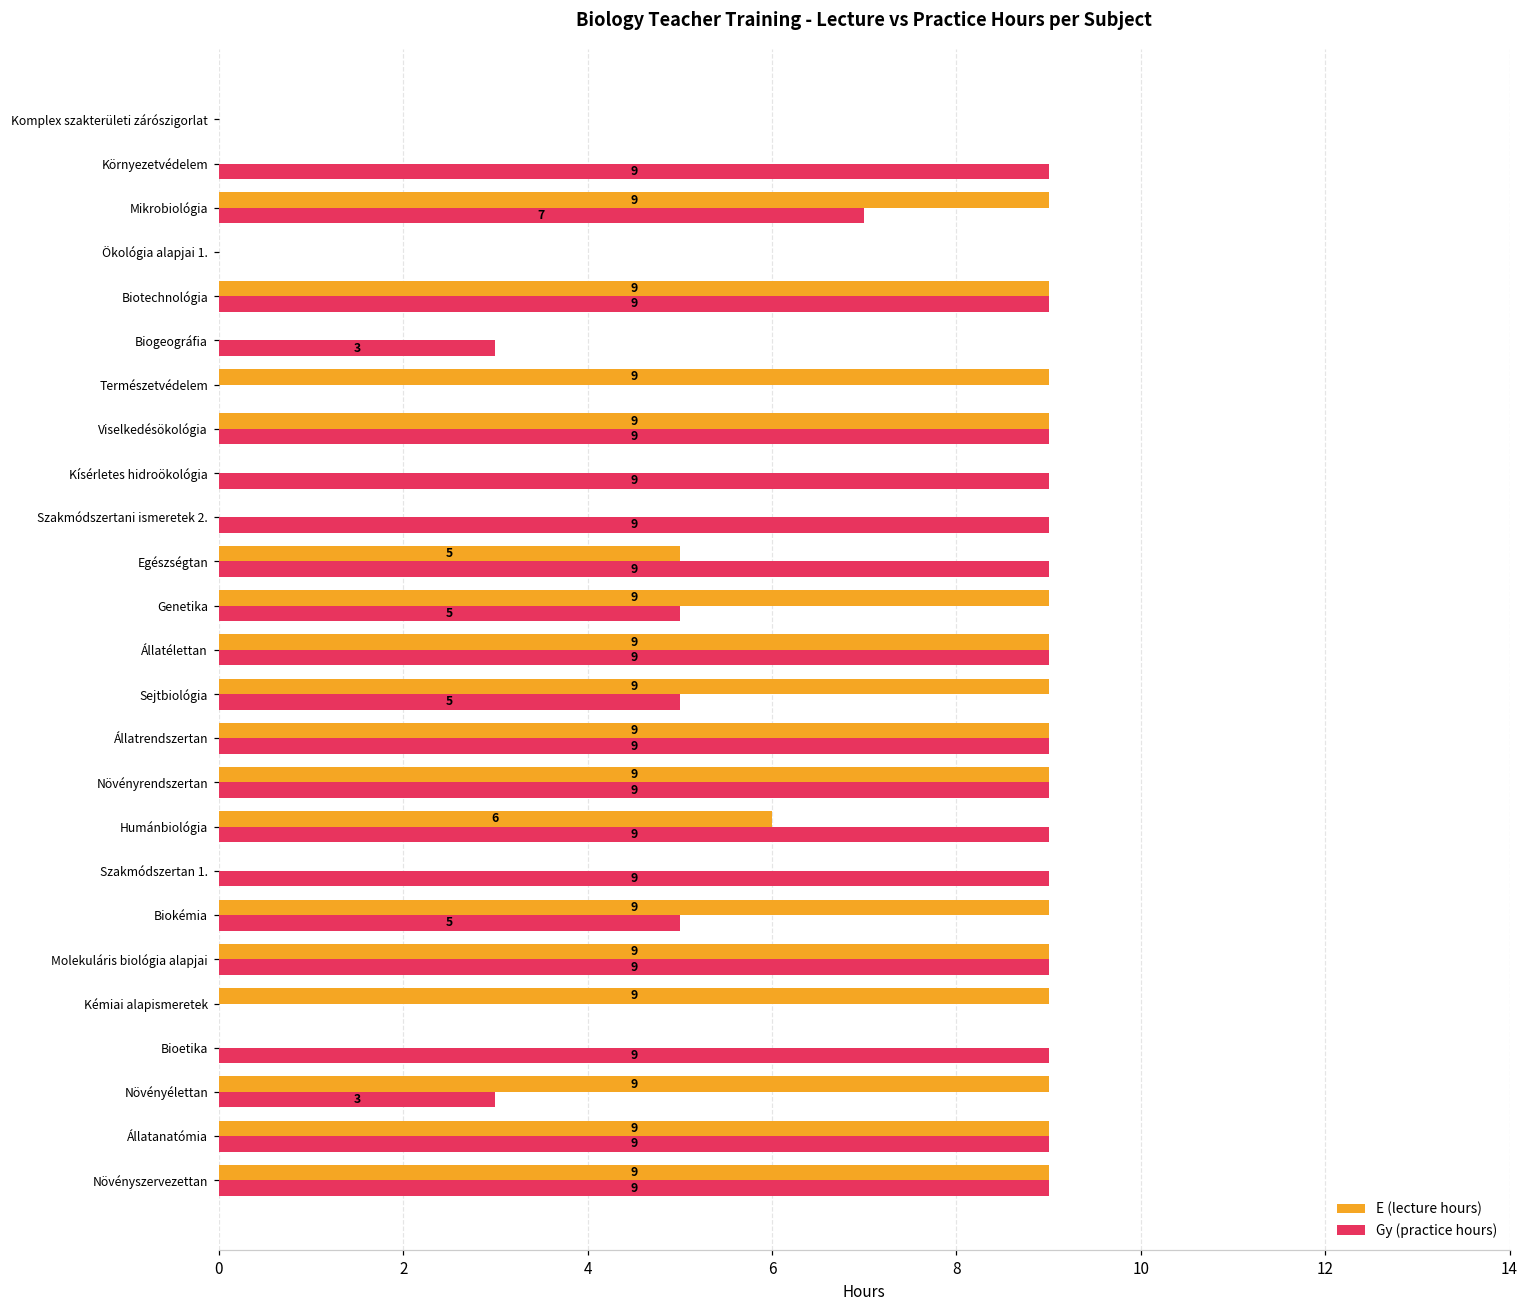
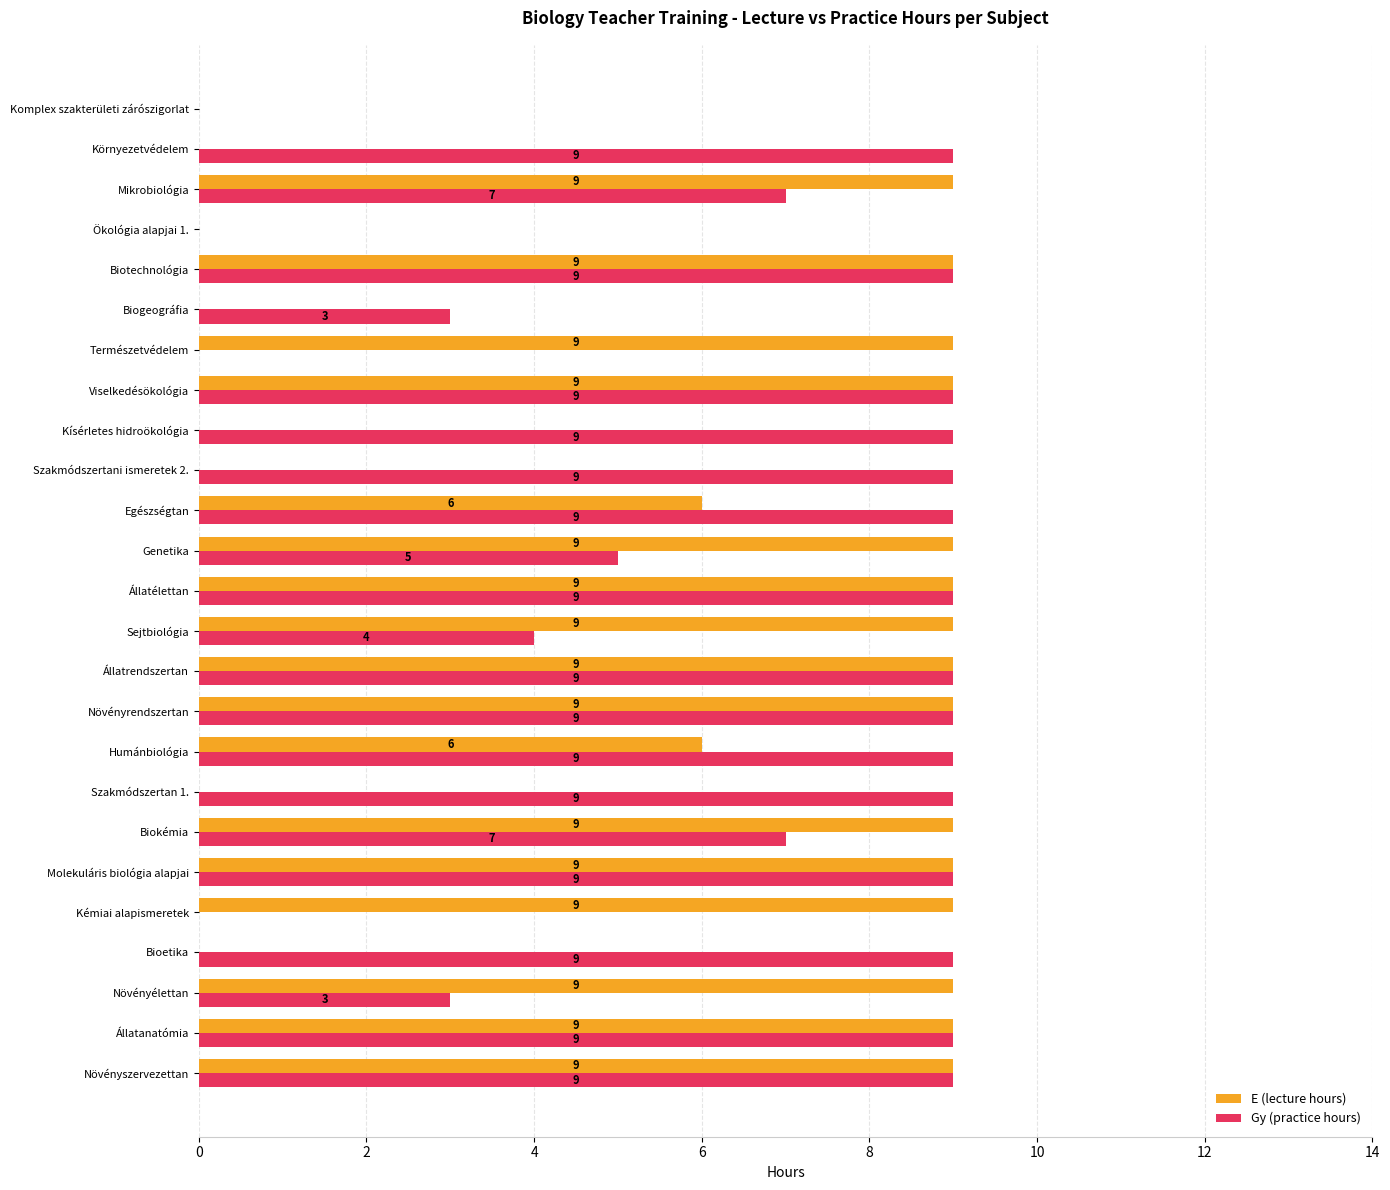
E (lecture hours), Egészségtan: 5 -> 6
Gy (practice hours), Sejtbiológia: 5 -> 4
Gy (practice hours), Biokémia: 5 -> 7
